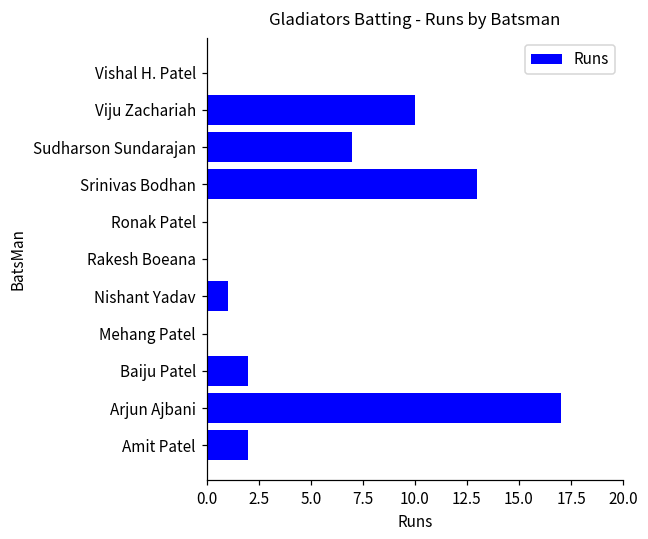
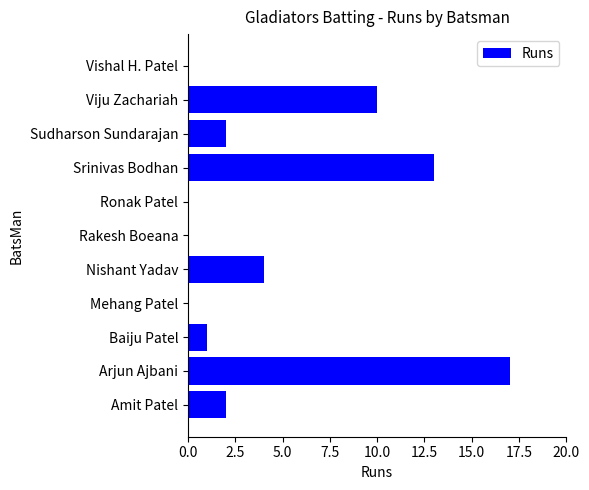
Sudharson Sundarajan: 7 -> 2
Nishant Yadav: 1 -> 4
Baiju Patel: 2 -> 1
